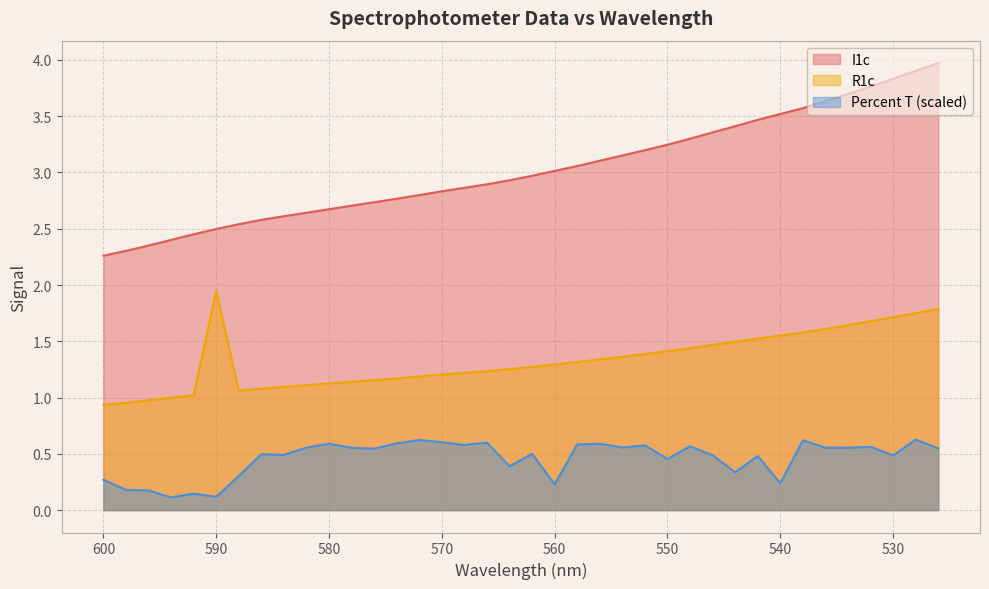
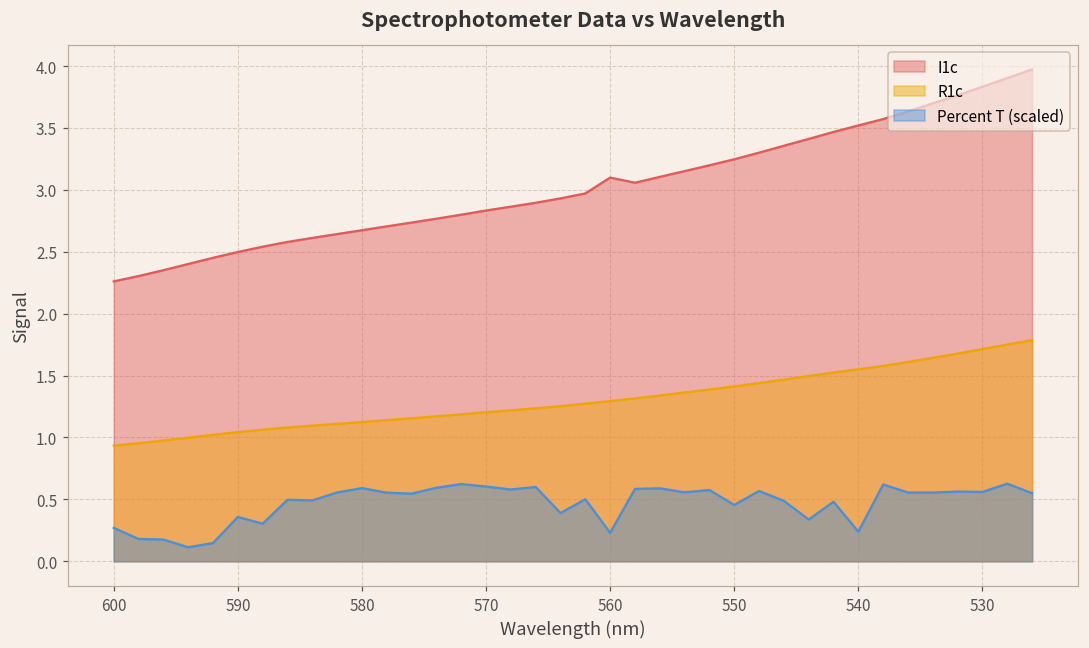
R1c, 590: 1.95 -> 1.04
Percent T (scaled), 590: 0.12 -> 0.36
I1c, 560: 3.01 -> 3.10
Percent T (scaled), 530: 0.49 -> 0.56
